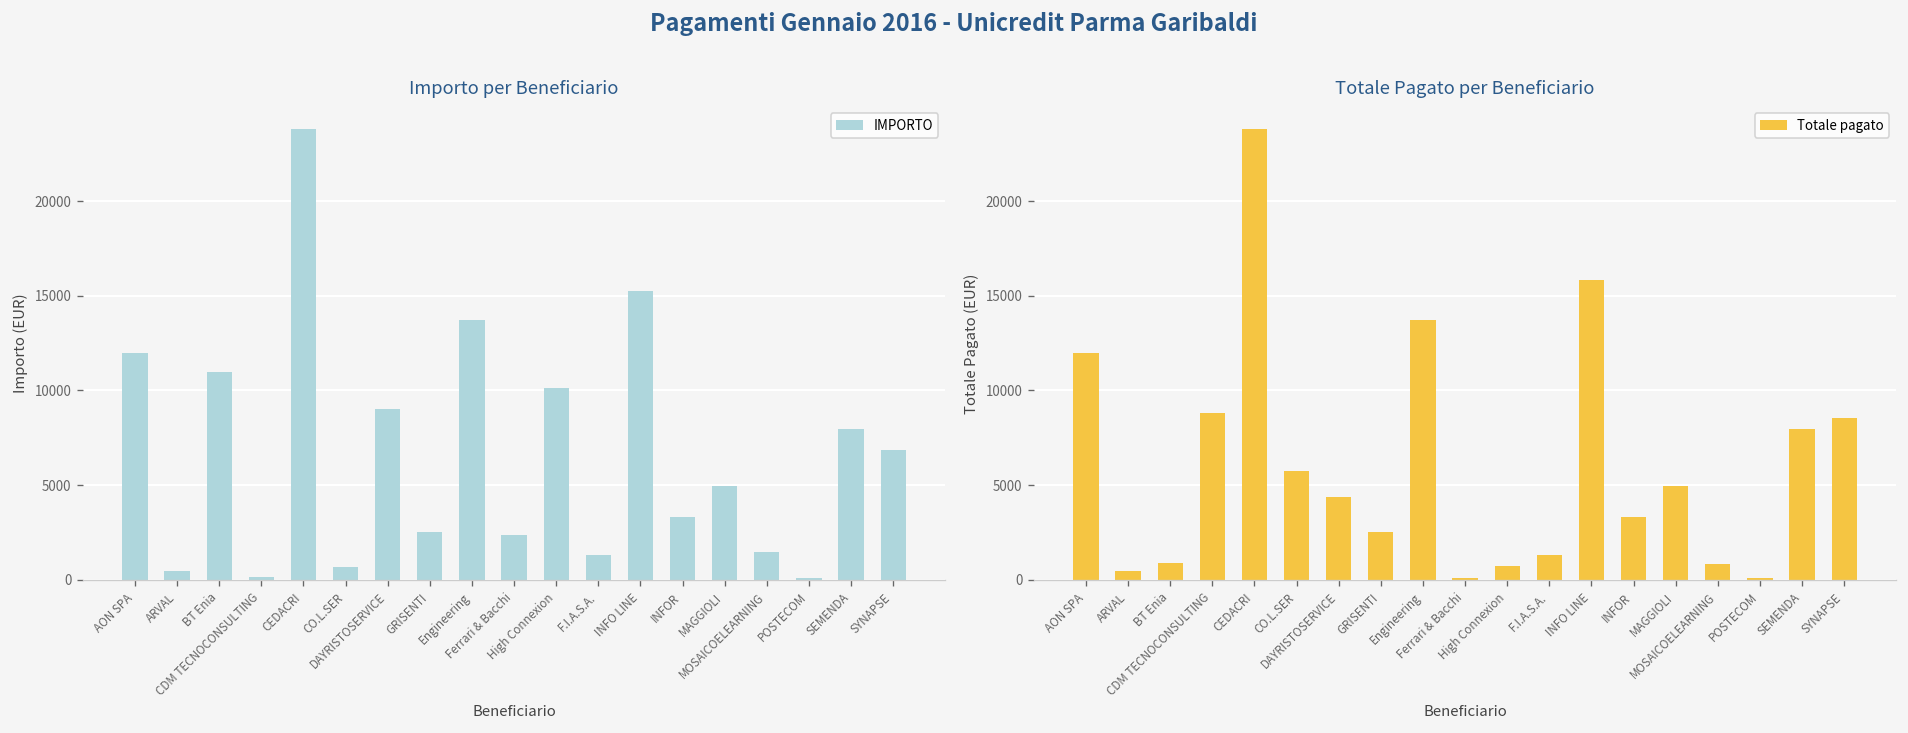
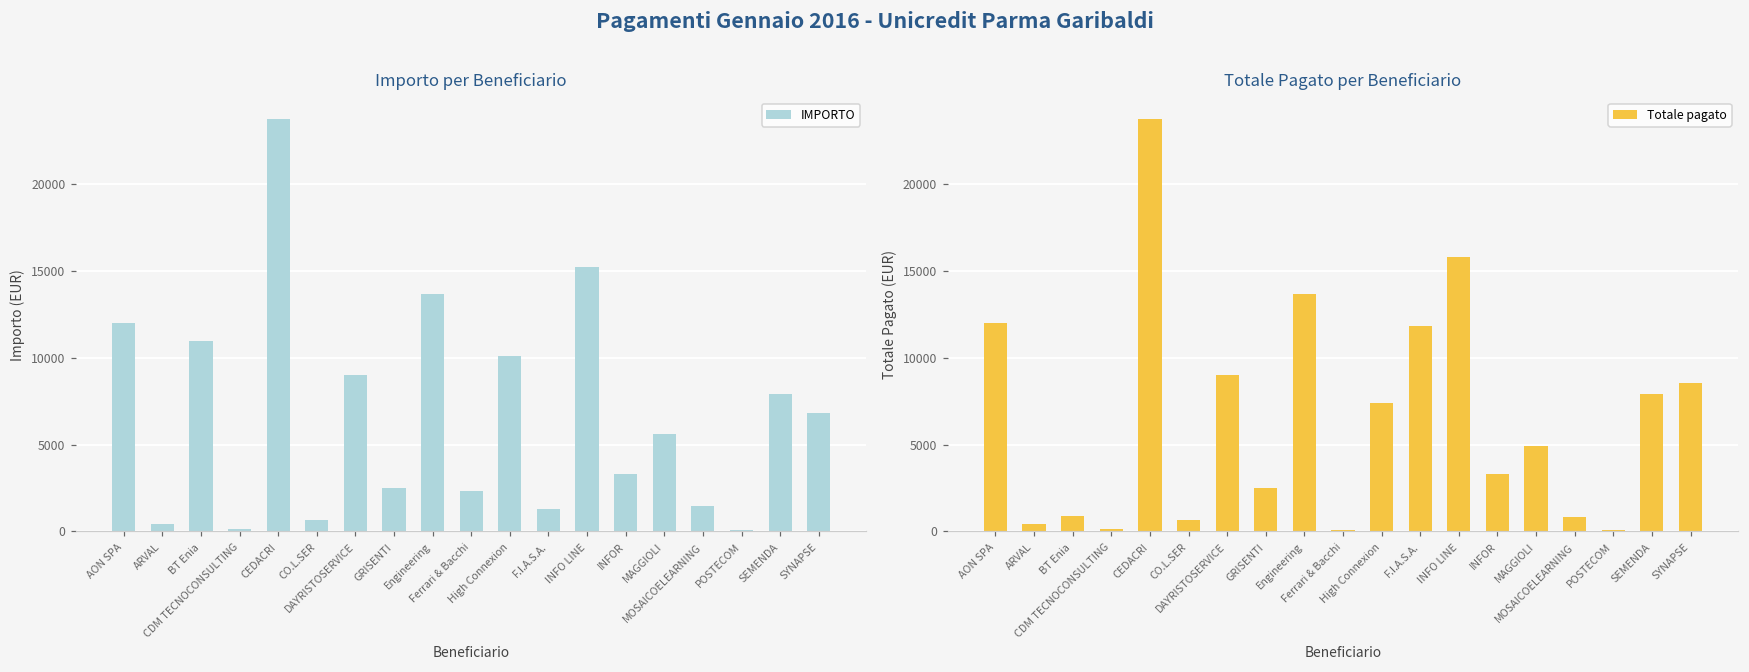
Importo per Beneficiario, MAGGIOLI: 4900 -> 5600
Totale Pagato per Beneficiario, CDM TECNOCONSULTING: 8800 -> 100
Totale Pagato per Beneficiario, CO.L.SER: 5700 -> 700
Totale Pagato per Beneficiario, DAYRISTOSERVICE: 4400 -> 9000
Totale Pagato per Beneficiario, High Connexion: 700 -> 7400
Totale Pagato per Beneficiario, F.I.A.S.A.: 1300 -> 11800
